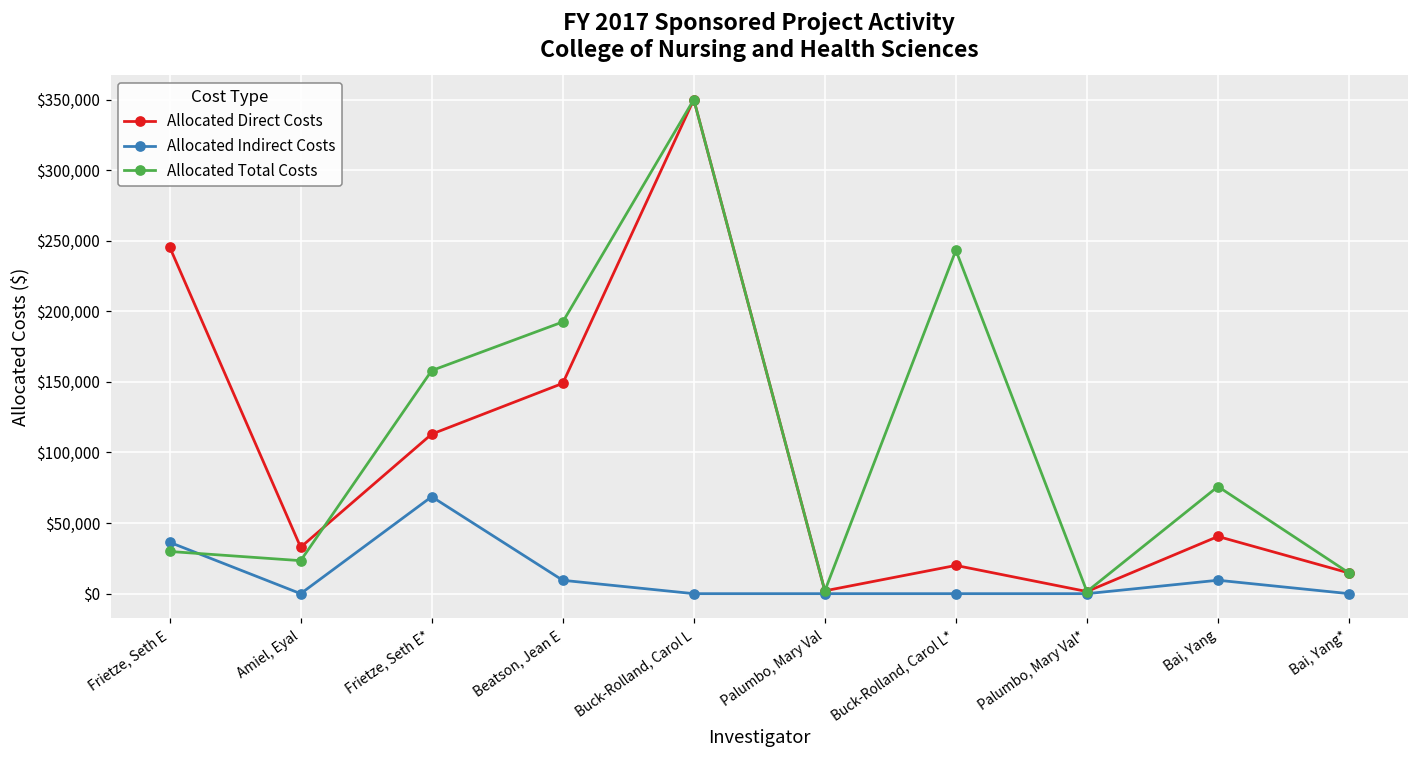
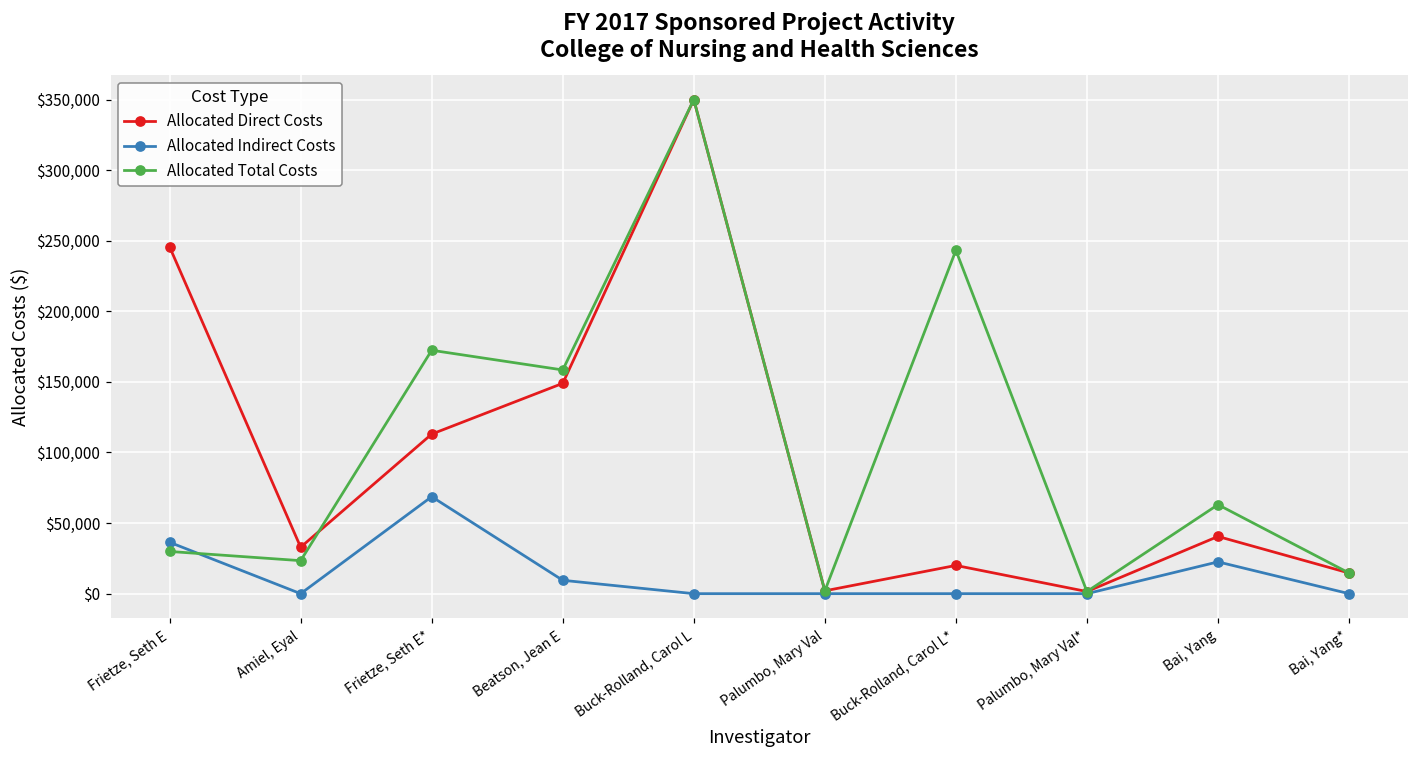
Allocated Total Costs, Frietze, Seth E*: $158,000 -> $172,000
Allocated Total Costs, Beatson, Jean E: $192,000 -> $158,000
Allocated Indirect Costs, Bai, Yang: $10,000 -> $23,000
Allocated Total Costs, Bai, Yang: $76,000 -> $63,000
